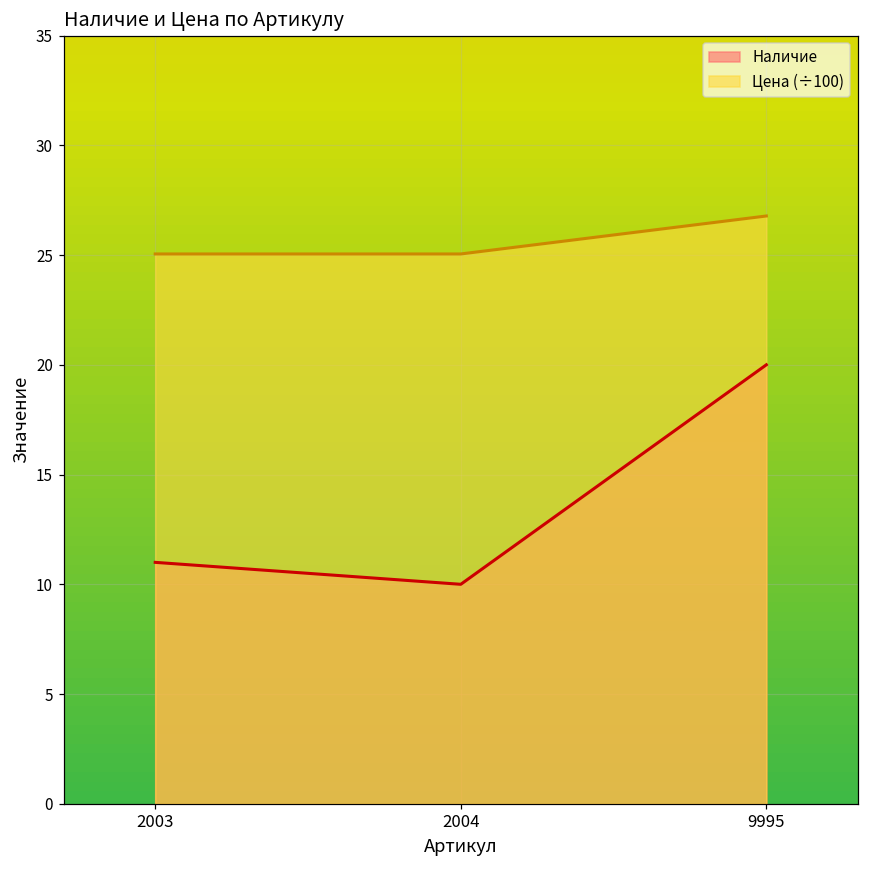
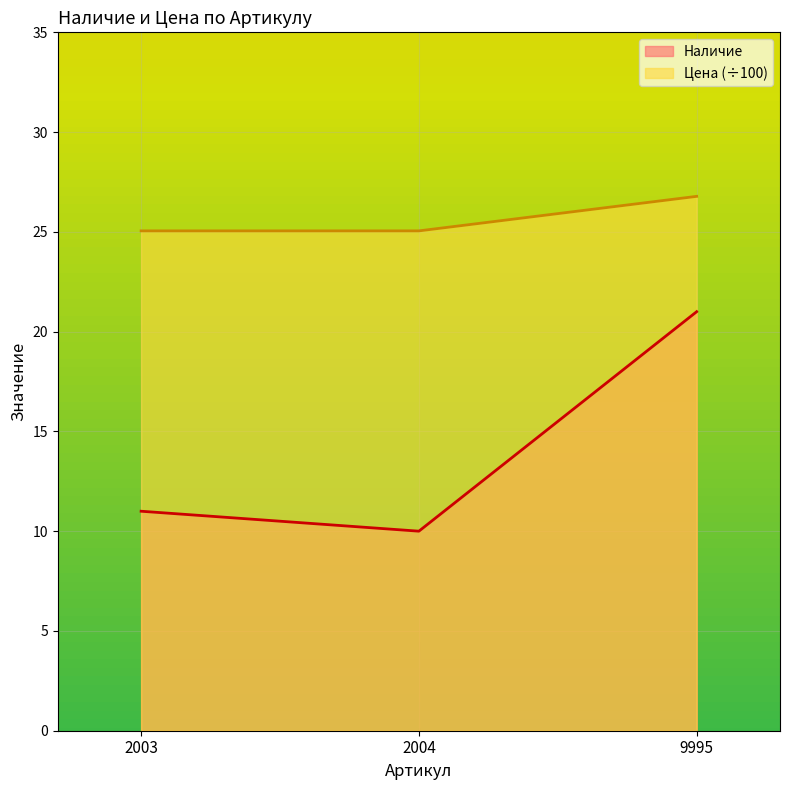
Наличие, 9995: 20 -> 21
